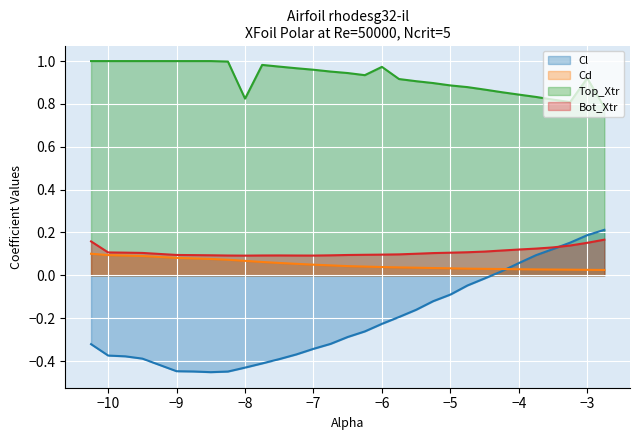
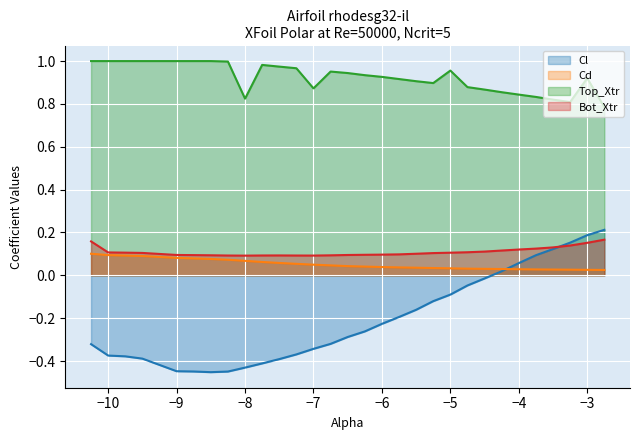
Top_Xtr, −7: 0.96 -> 0.87
Top_Xtr, −6: 0.97 -> 0.93
Top_Xtr, −5: 0.89 -> 0.96
